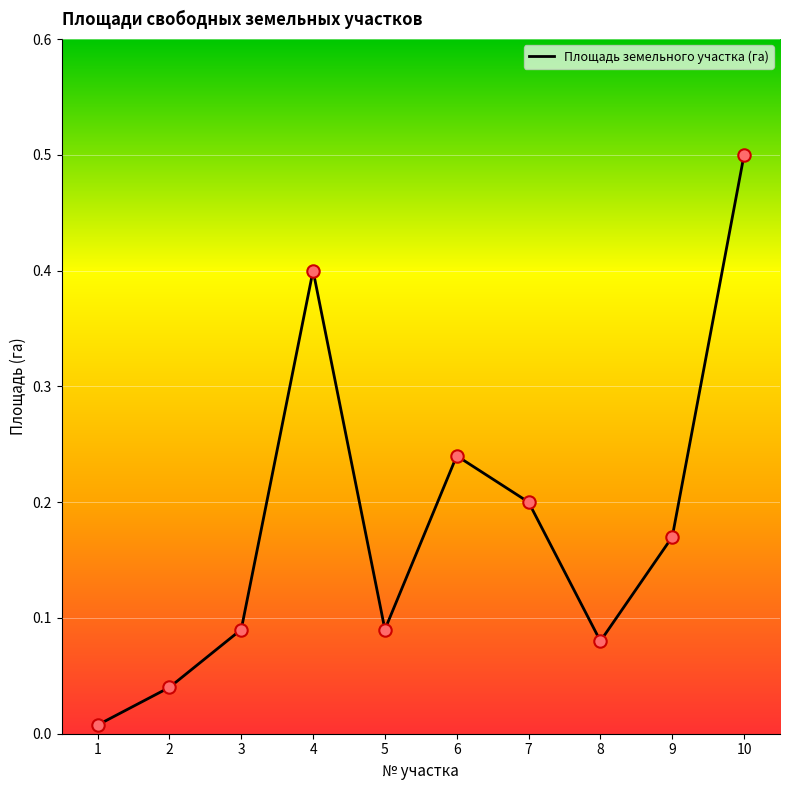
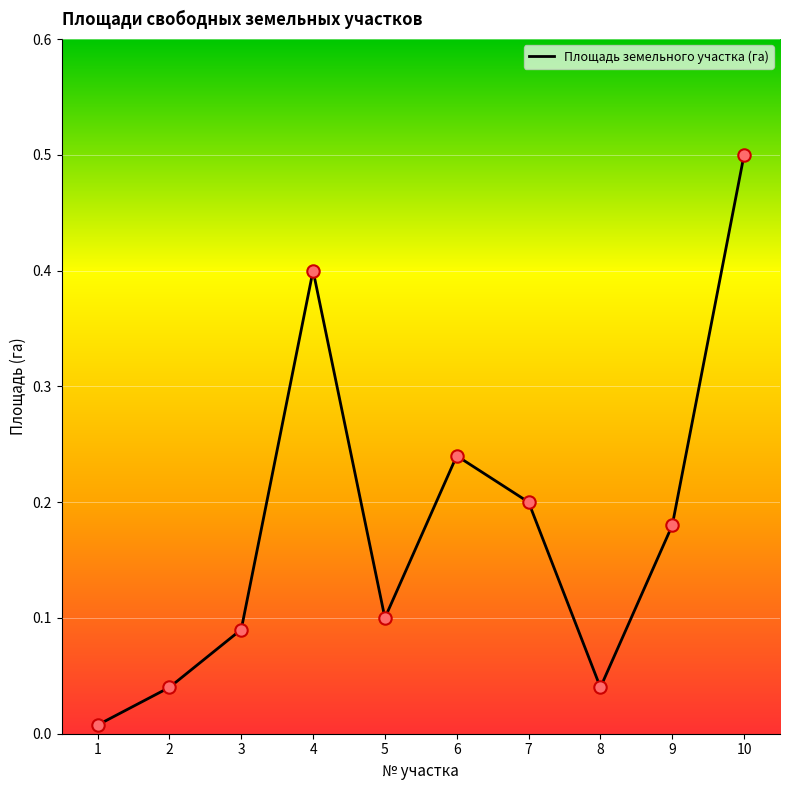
5: 0.09 -> 0.10
8: 0.08 -> 0.04
9: 0.17 -> 0.18
